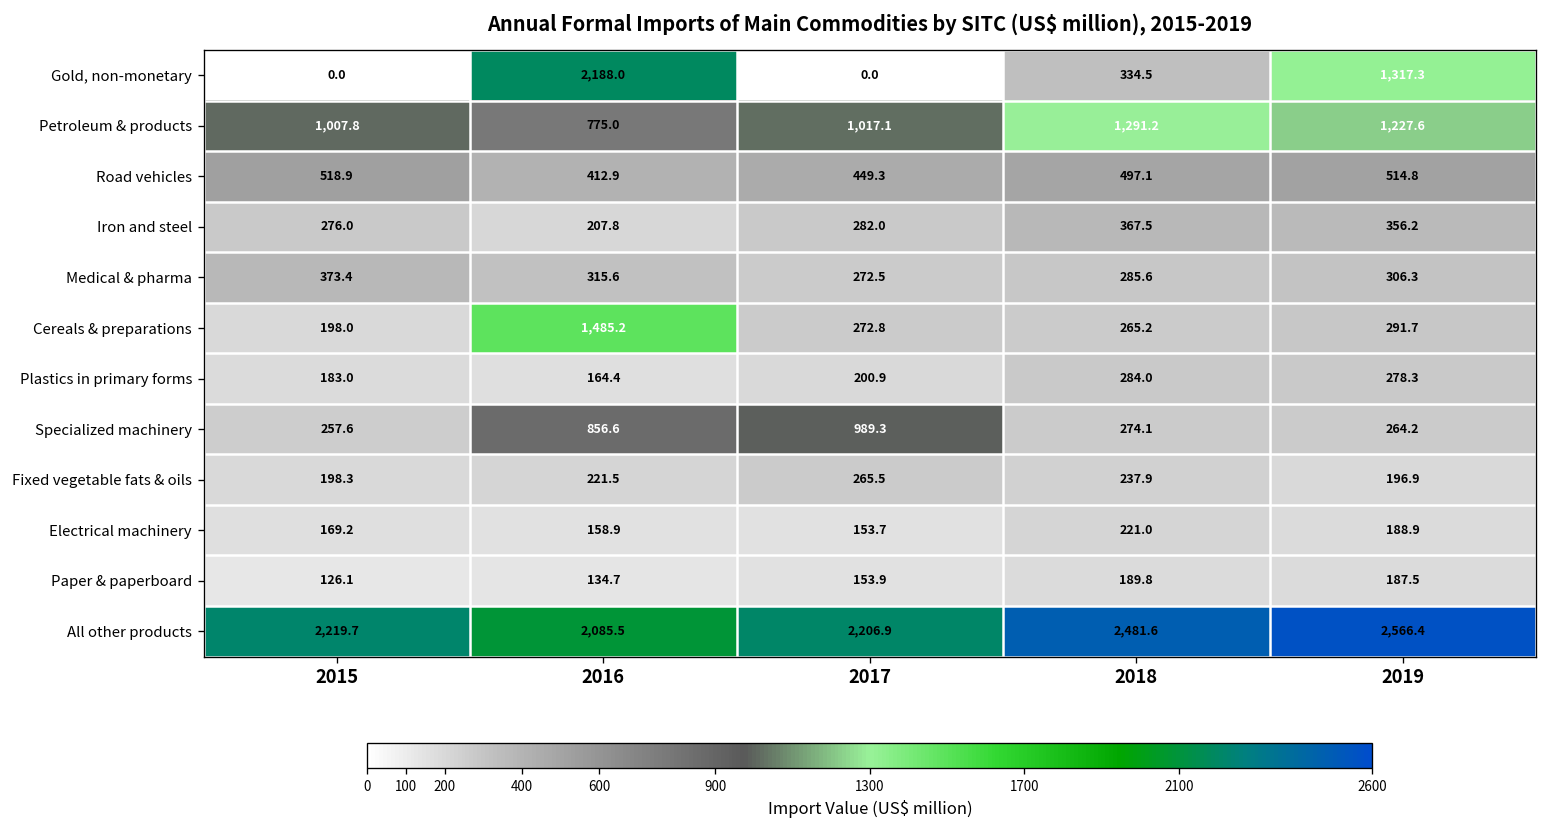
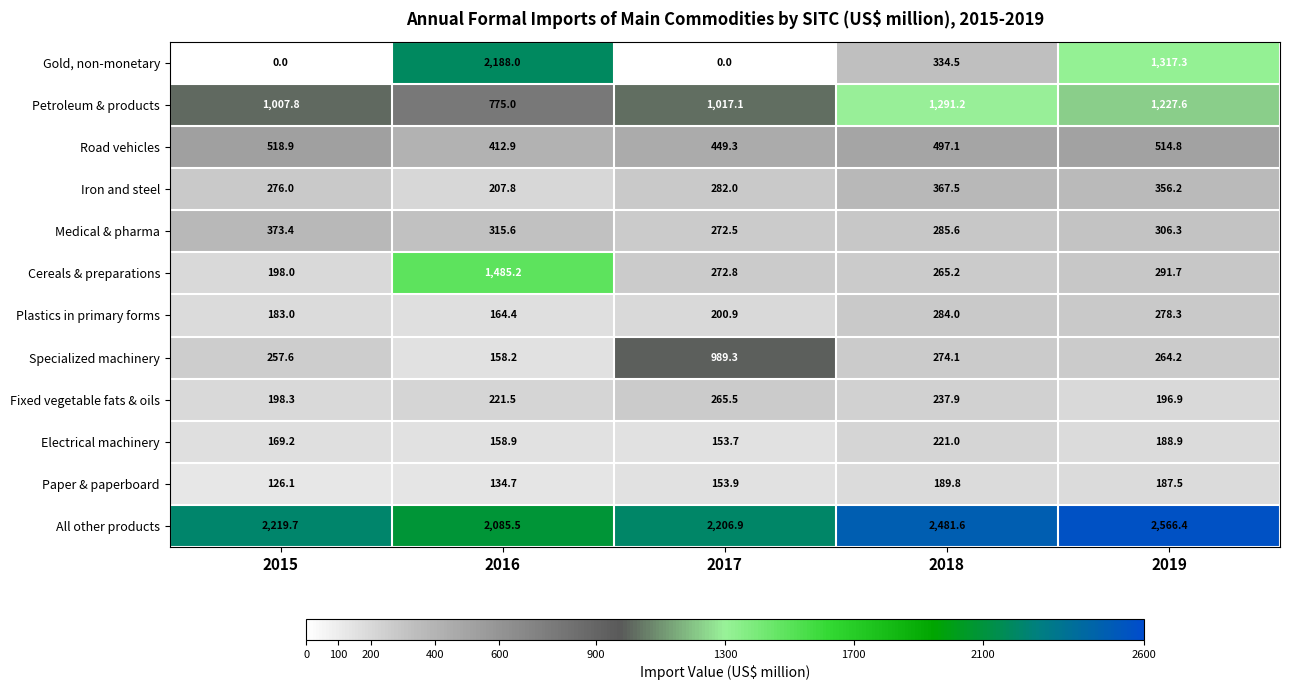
Specialized machinery, 2016: 856.6 -> 158.2
